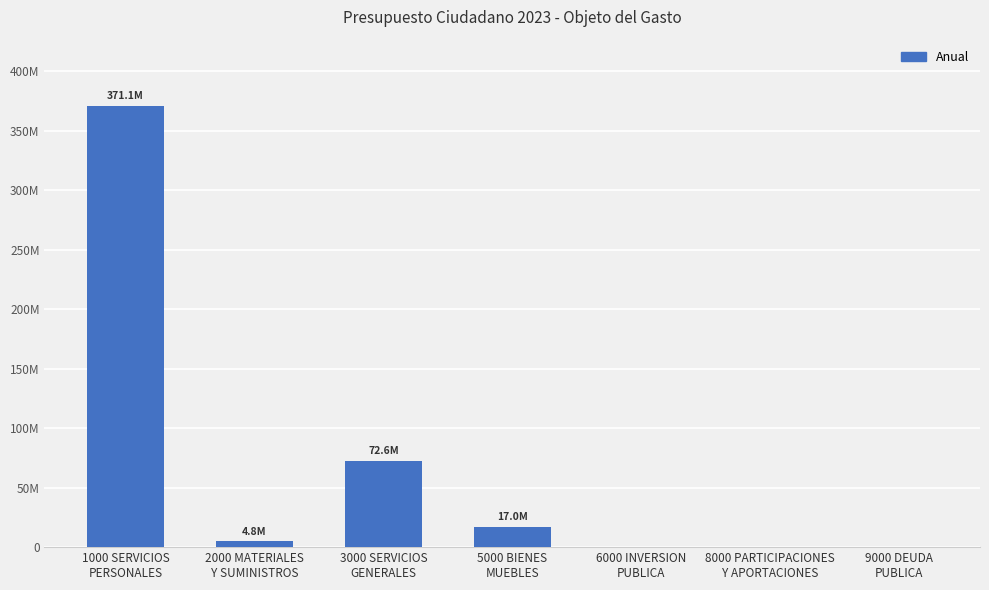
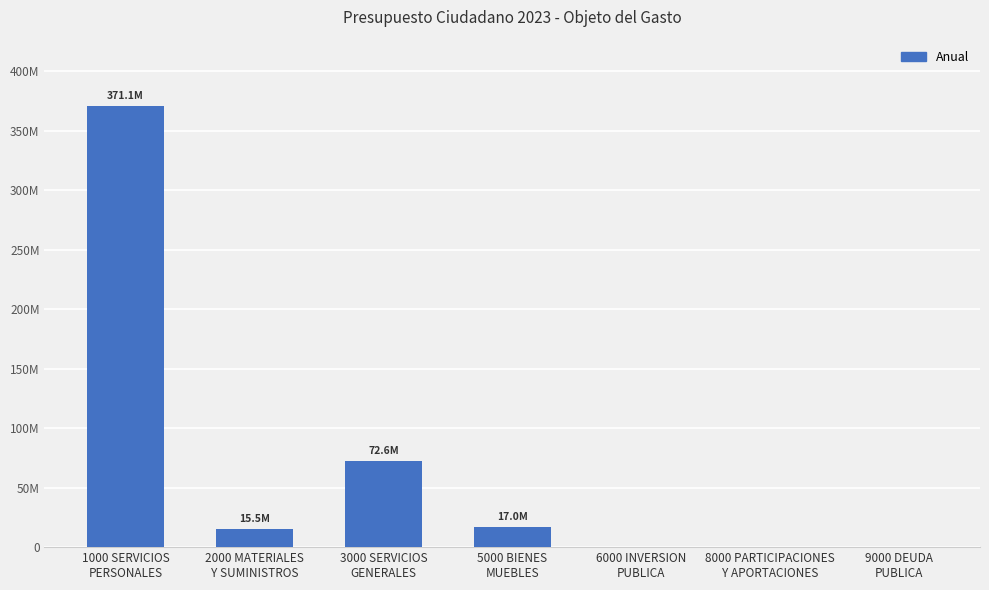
2000 MATERIALES Y SUMINISTROS: 4.8M -> 15.5M
